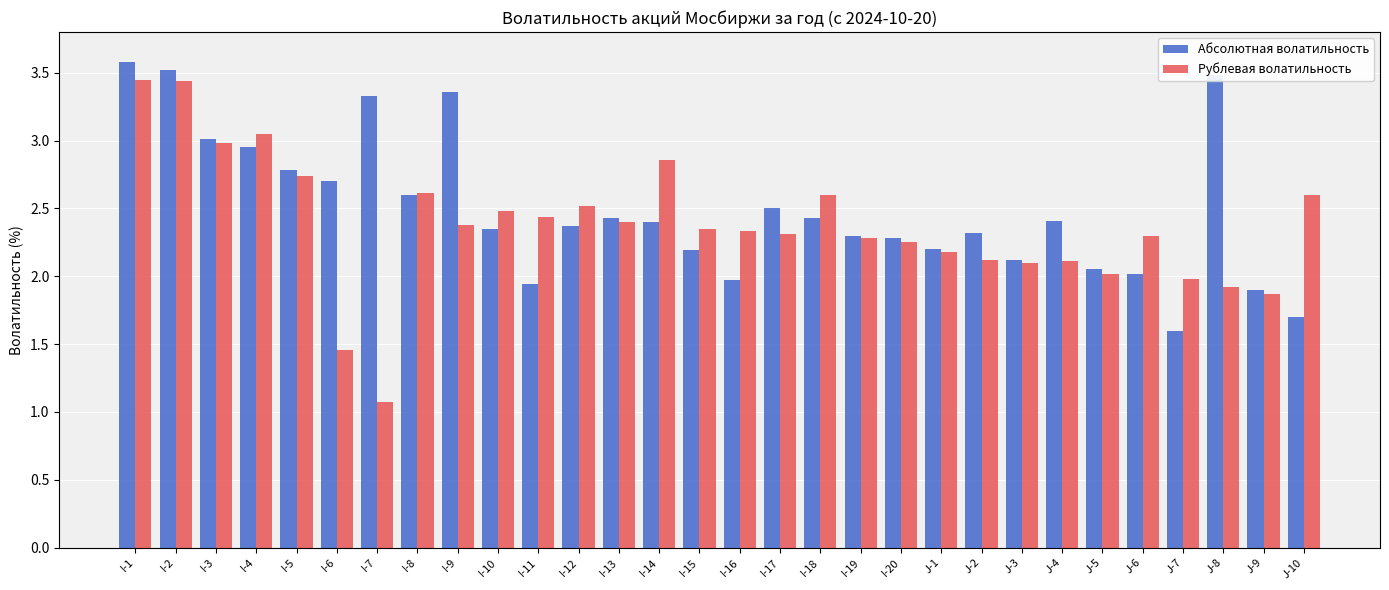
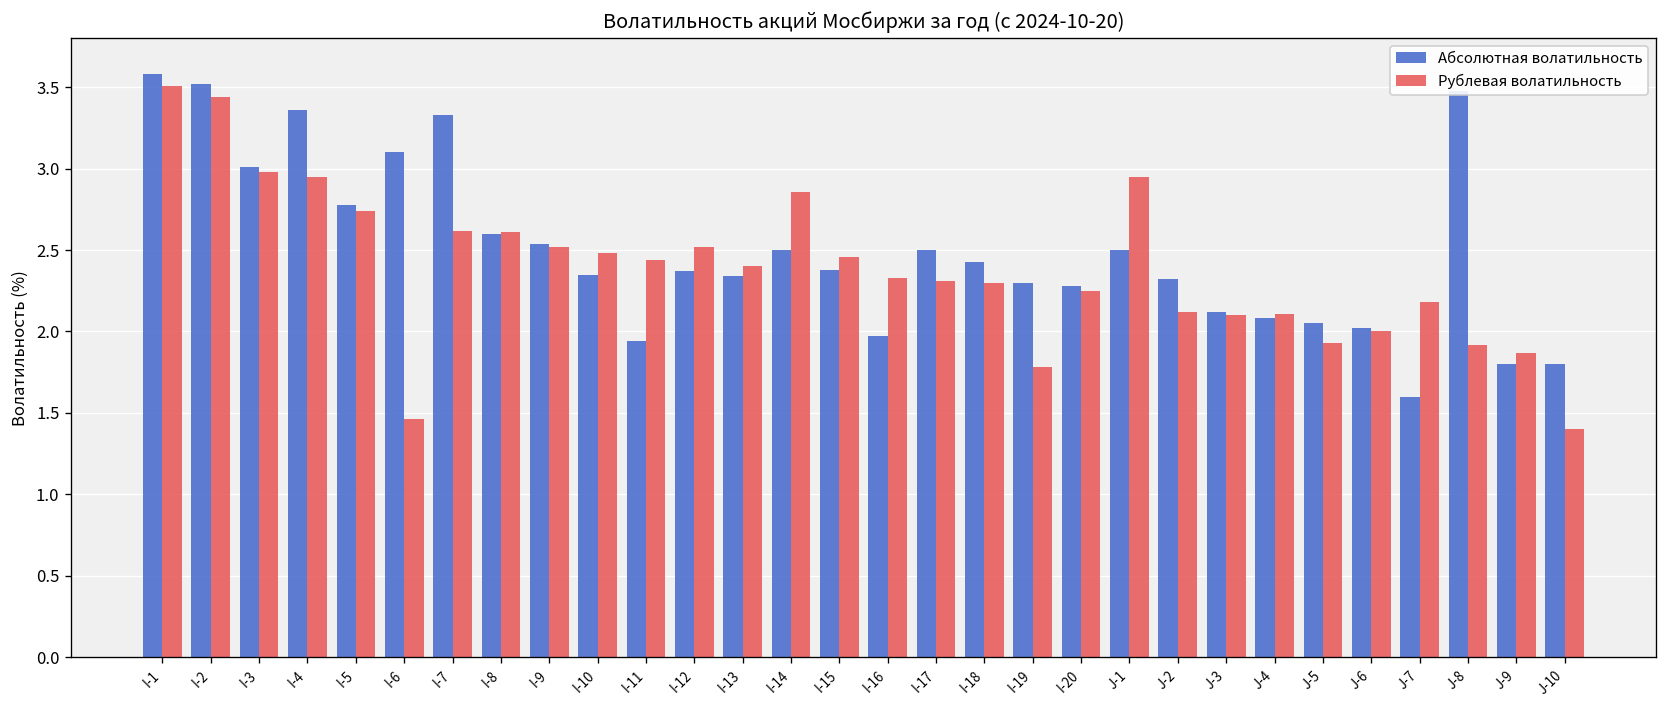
Рублевая волатильность, I-1: 3.45 -> 3.51
Абсолютная волатильность, I-4: 2.95 -> 3.36
Рублевая волатильность, I-4: 3.05 -> 2.95
Абсолютная волатильность, I-6: 2.7 -> 3.1
Рублевая волатильность, I-7: 1.07 -> 2.62
Абсолютная волатильность, I-9: 3.36 -> 2.54
Рублевая волатильность, I-9: 2.38 -> 2.52
Абсолютная волатильность, I-13: 2.43 -> 2.34
Абсолютная волатильность, I-14: 2.4 -> 2.5
Абсолютная волатильность, I-15: 2.19 -> 2.38
Рублевая волатильность, I-15: 2.35 -> 2.46
Рублевая волатильность, I-18: 2.6 -> 2.3
Рублевая волатильность, I-19: 2.28 -> 1.78
Абсолютная волатильность, J-1: 2.2 -> 2.5
Рублевая волатильность, J-1: 2.18 -> 2.95
Абсолютная волатильность, J-4: 2.41 -> 2.08
Рублевая волатильность, J-5: 2.02 -> 1.93
Рублевая волатильность, J-6: 2.3 -> 2.0
Рублевая волатильность, J-7: 1.98 -> 2.18
Абсолютная волатильность, J-9: 1.9 -> 1.8
Абсолютная волатильность, J-10: 1.7 -> 1.8
Рублевая волатильность, J-10: 2.6 -> 1.4
